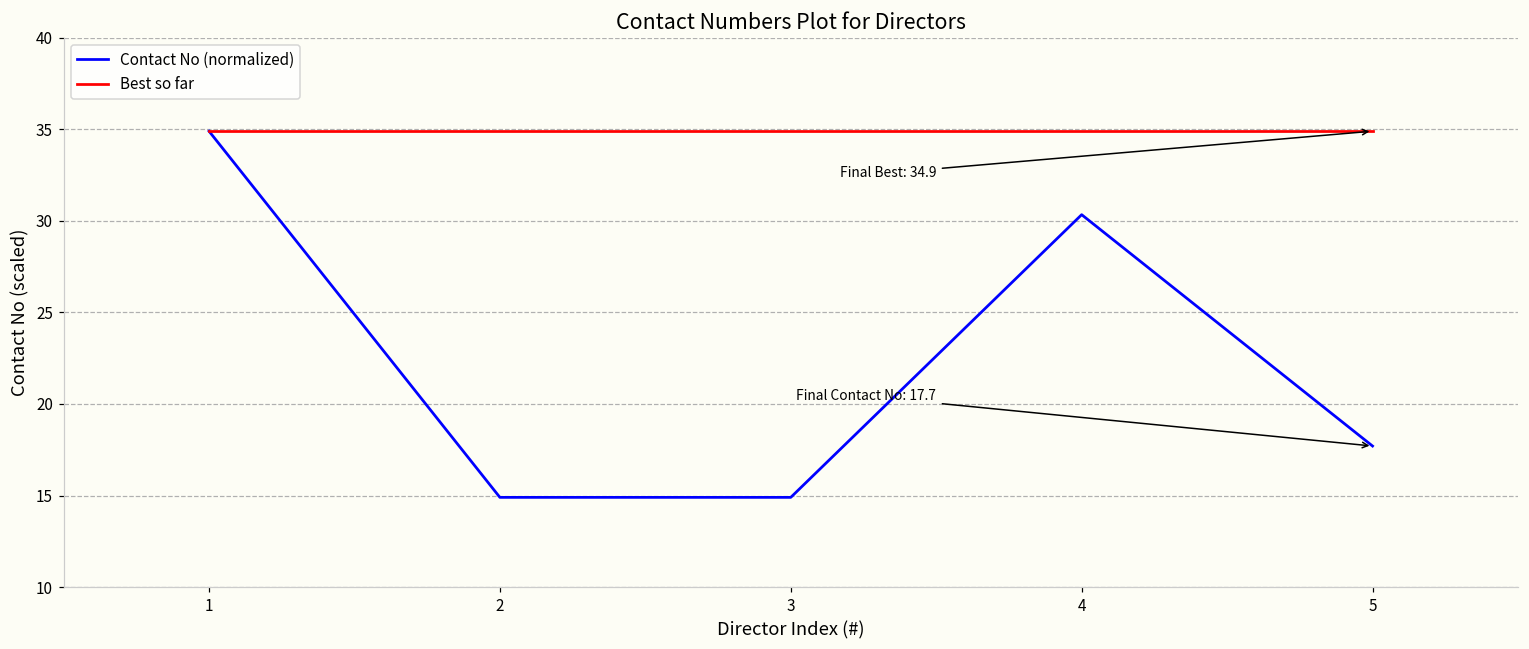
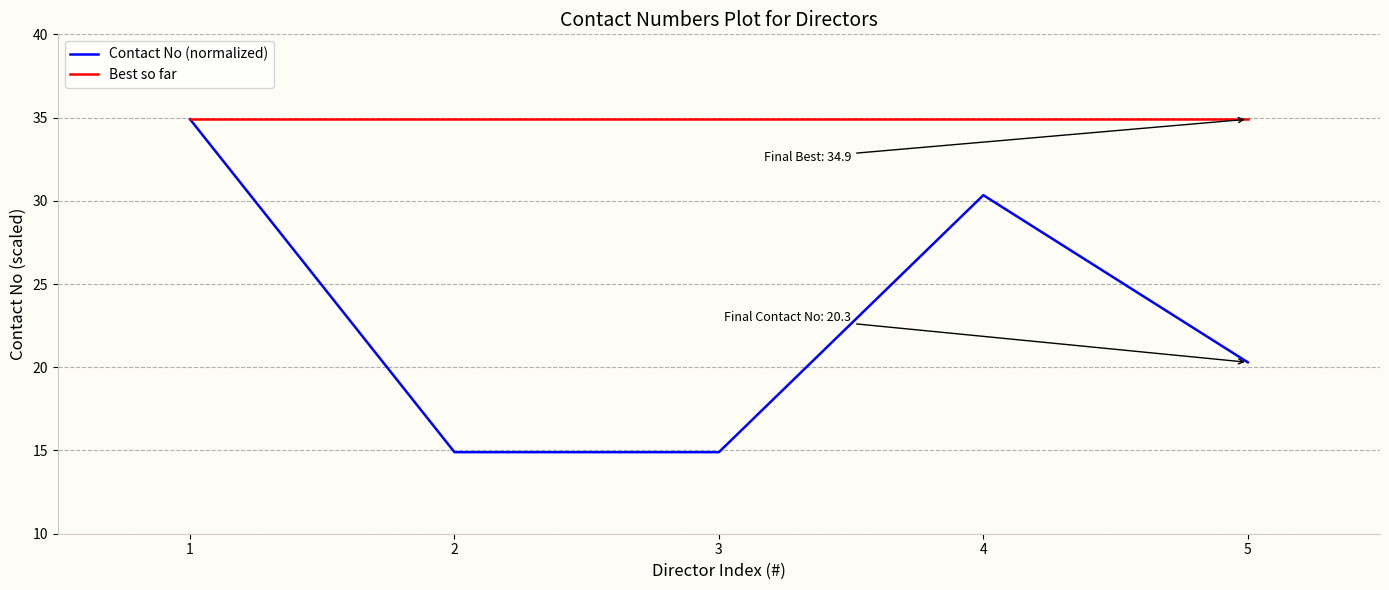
Contact No (normalized), 5: 17.7 -> 20.3
